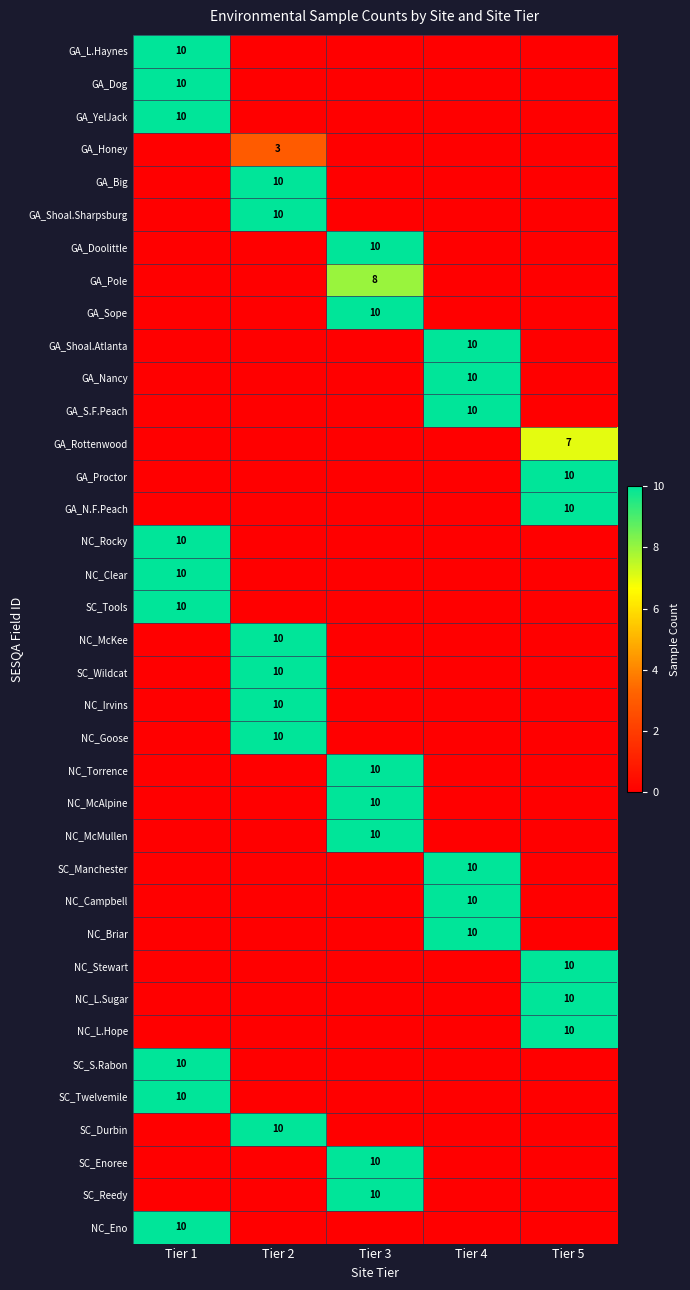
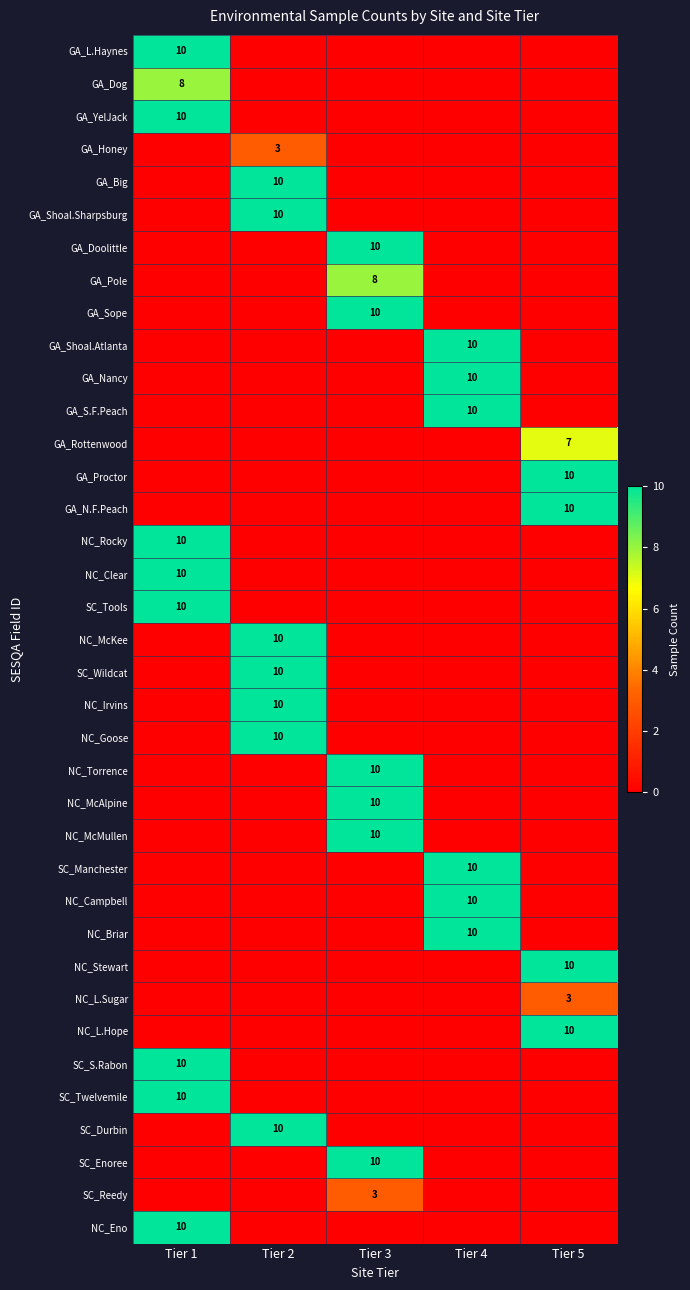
GA_Dog, Tier 1: 10 -> 8
NC_L.Sugar, Tier 5: 10 -> 3
SC_Reedy, Tier 3: 10 -> 3
